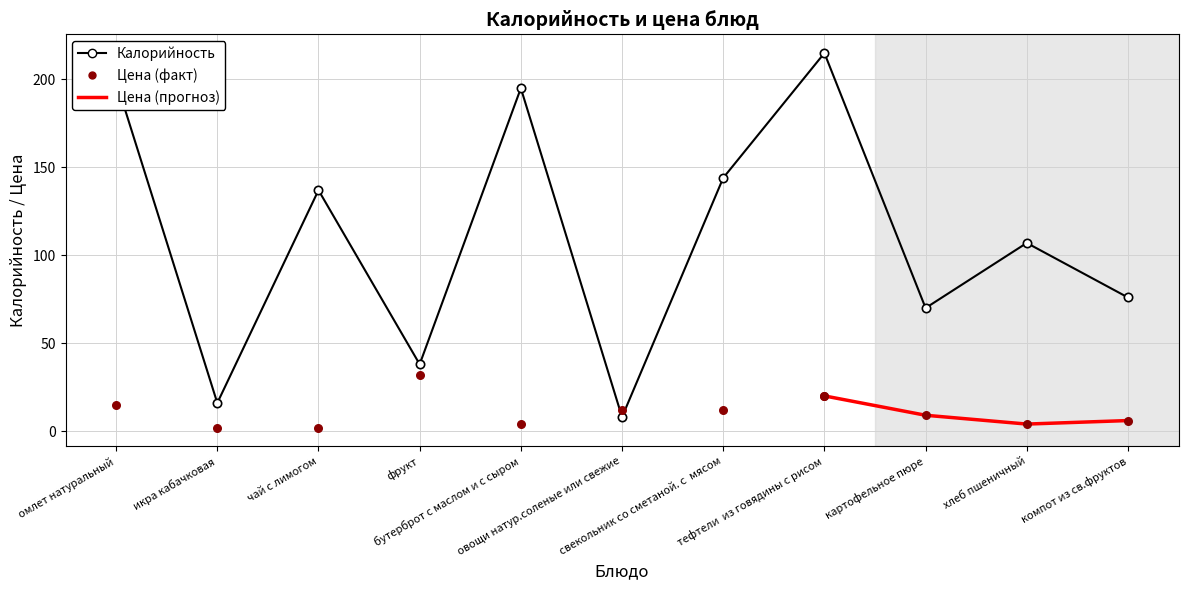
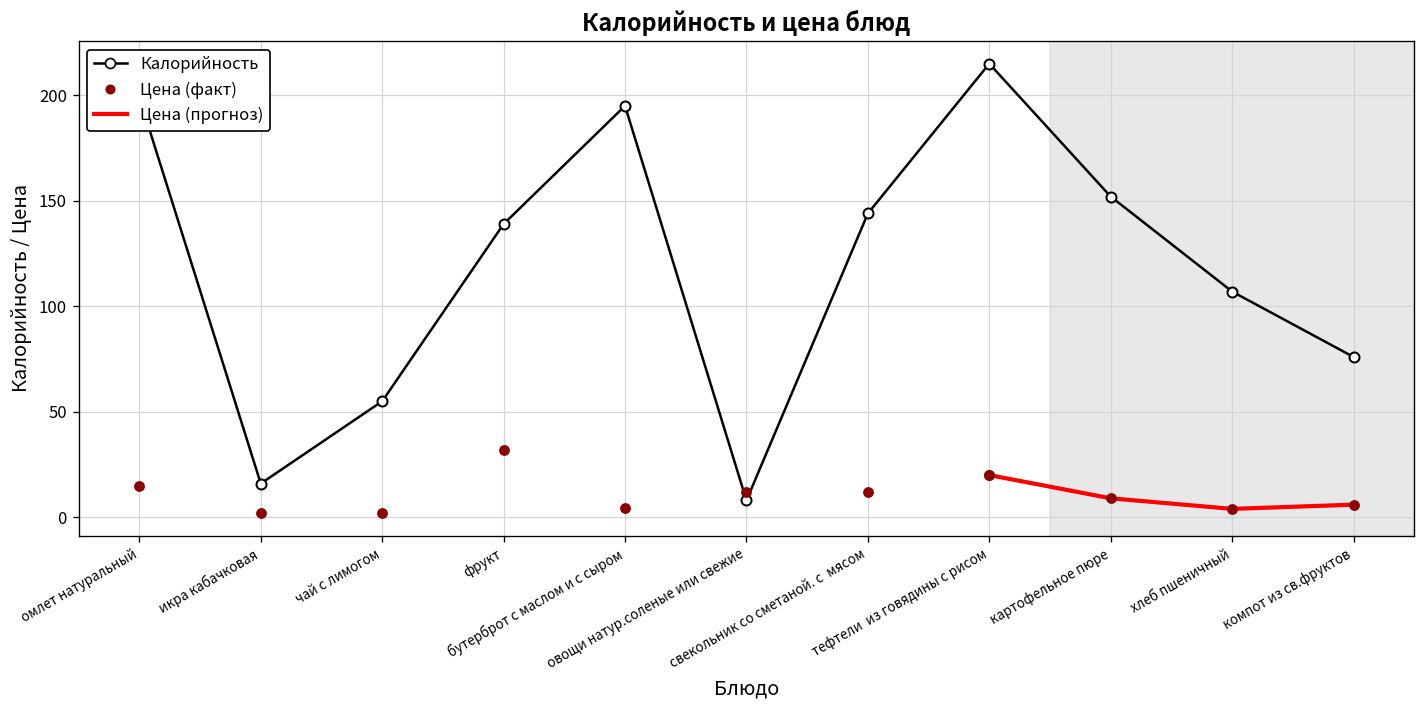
Калорийность, чай с лимогом: 137 -> 55
Калорийность, фрукт: 38 -> 139
Калорийность, картофельное пюре: 70 -> 152
